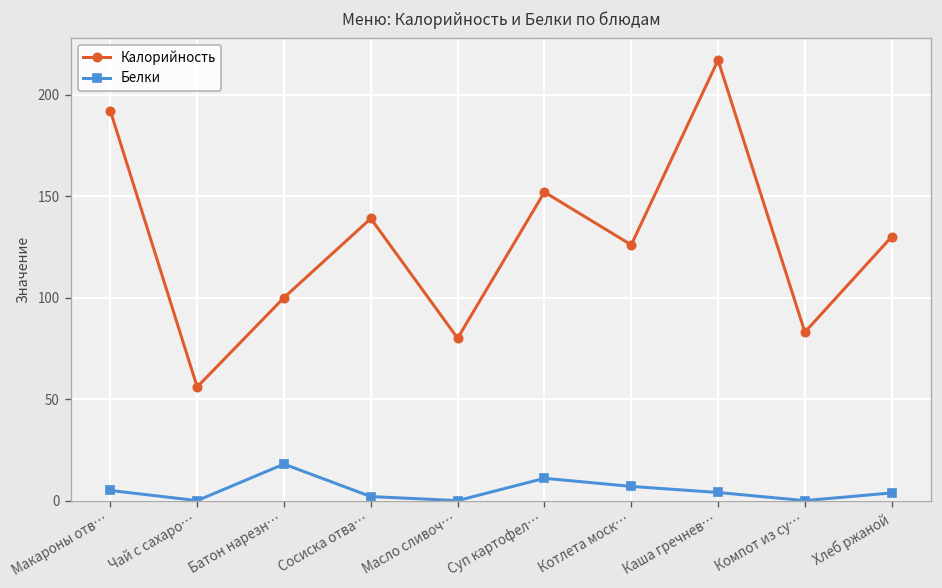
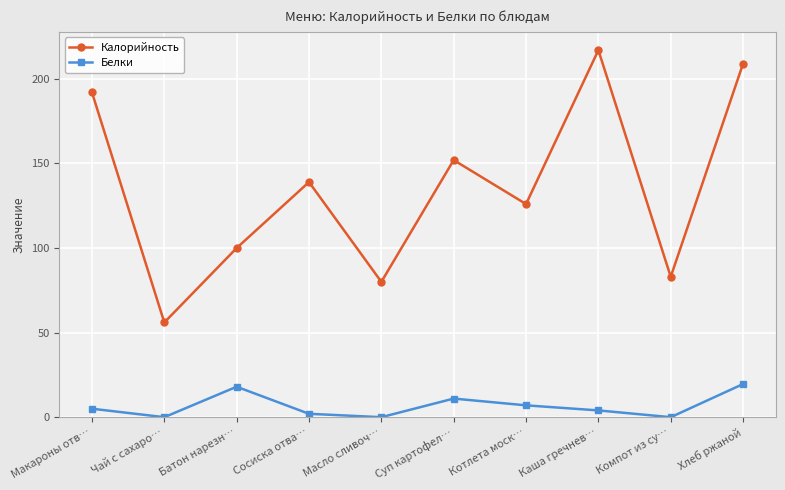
Калорийность, Хлеб ржаной: 130 -> 209
Белки, Хлеб ржаной: 4 -> 20
